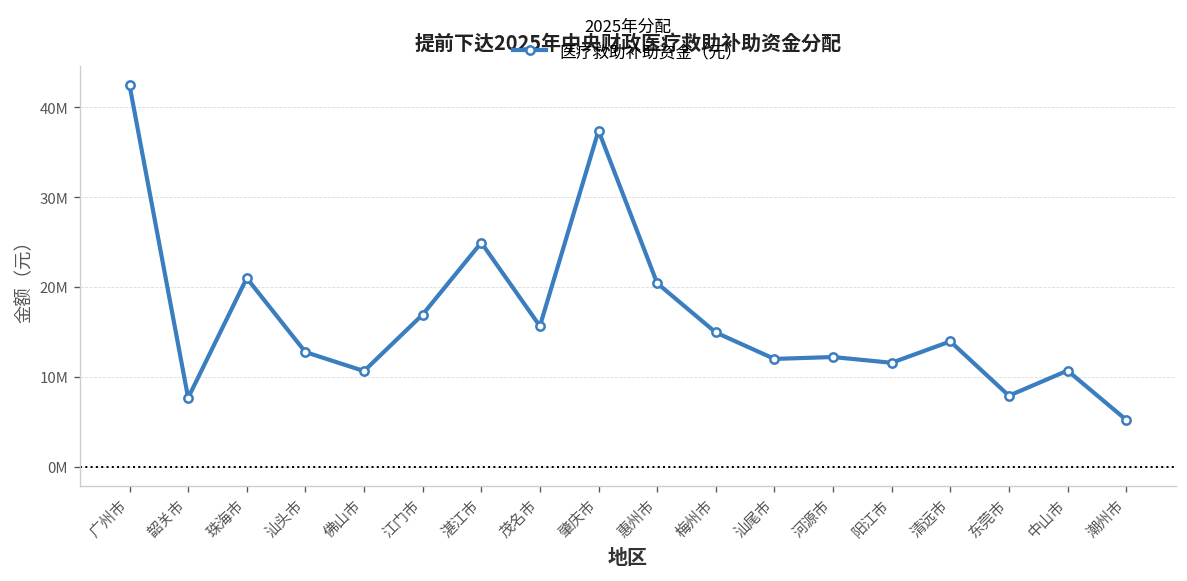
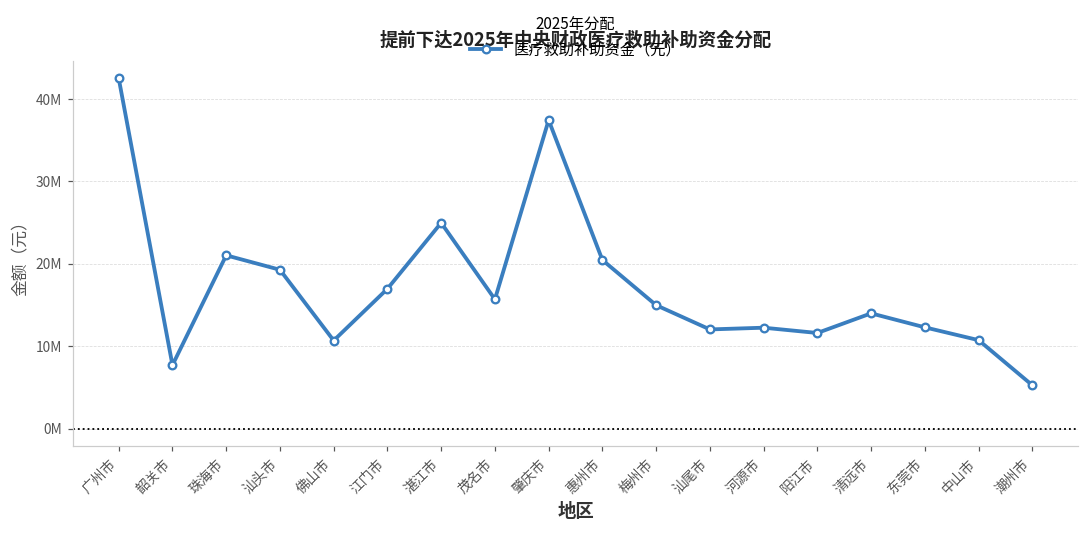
汕头市: 13000000 -> 19000000
东莞市: 8000000 -> 12000000
